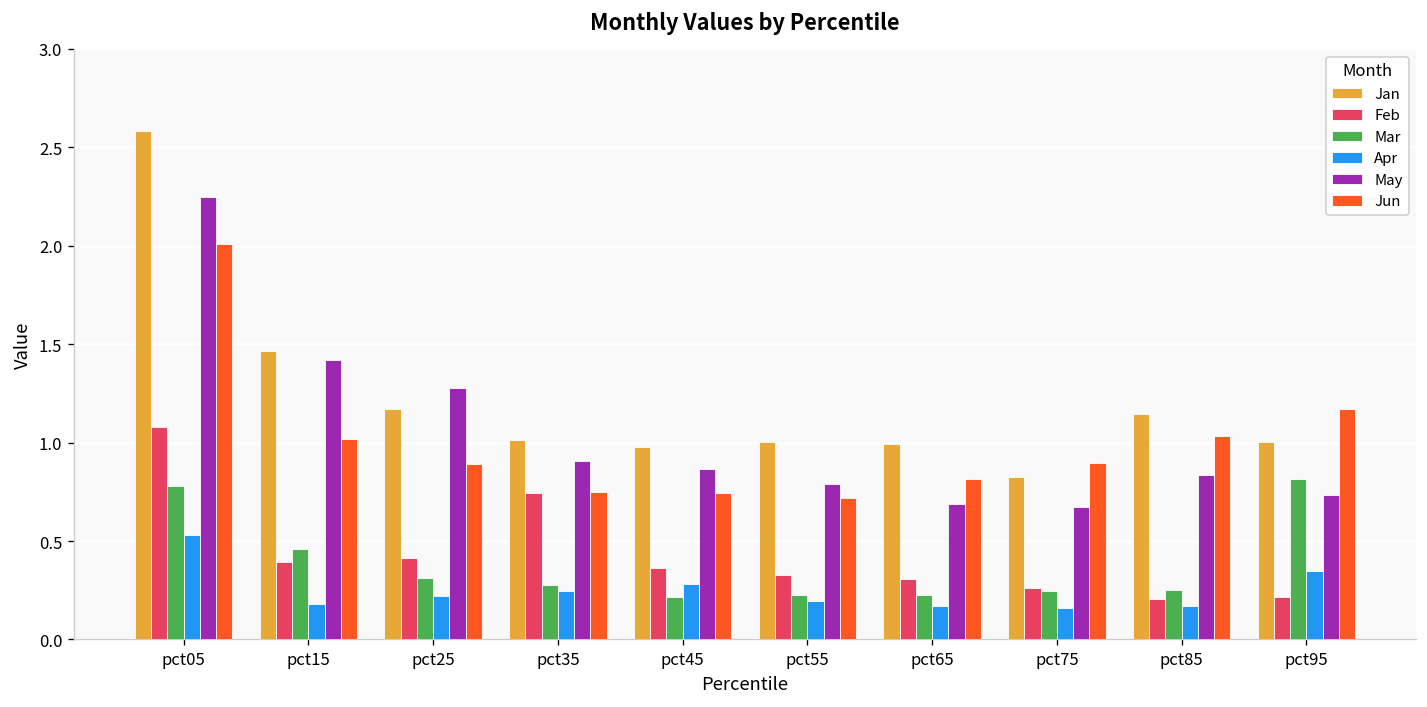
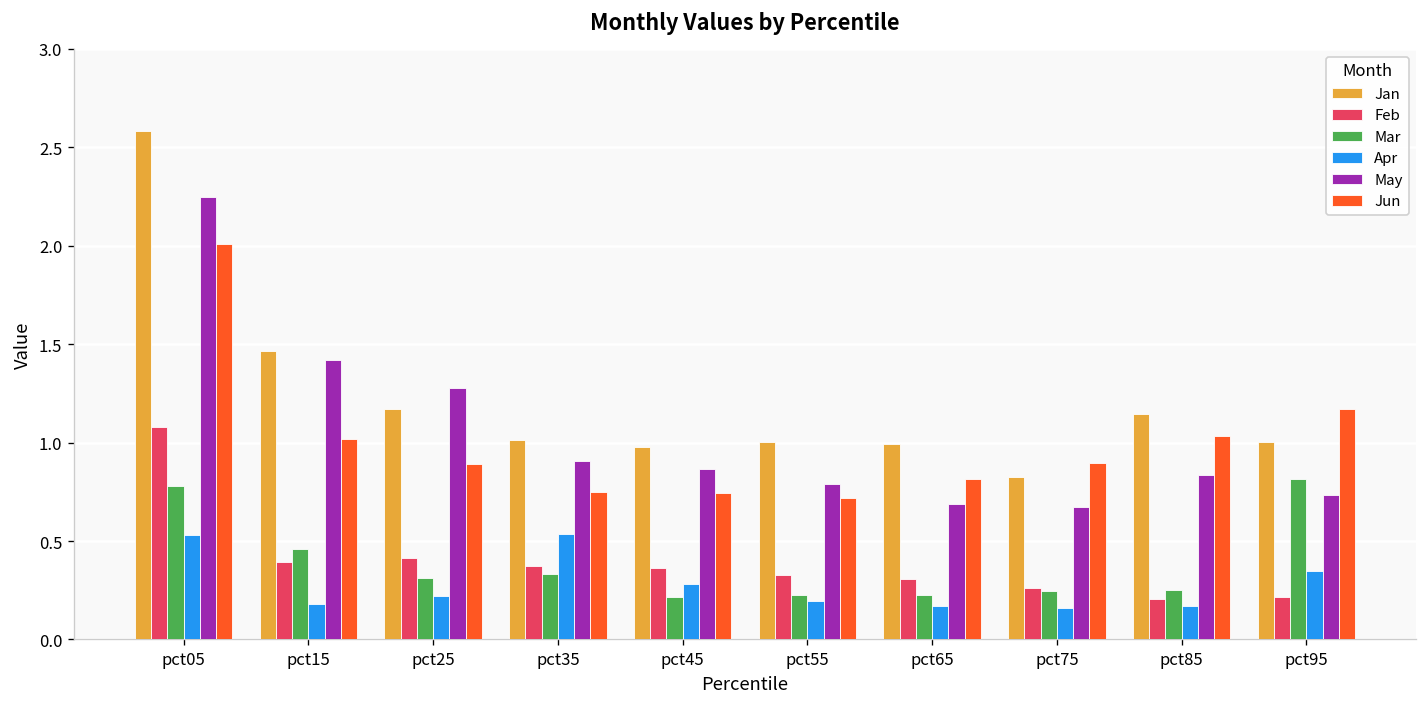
Feb, pct35: 0.74 -> 0.37
Mar, pct35: 0.28 -> 0.33
Apr, pct35: 0.25 -> 0.53
